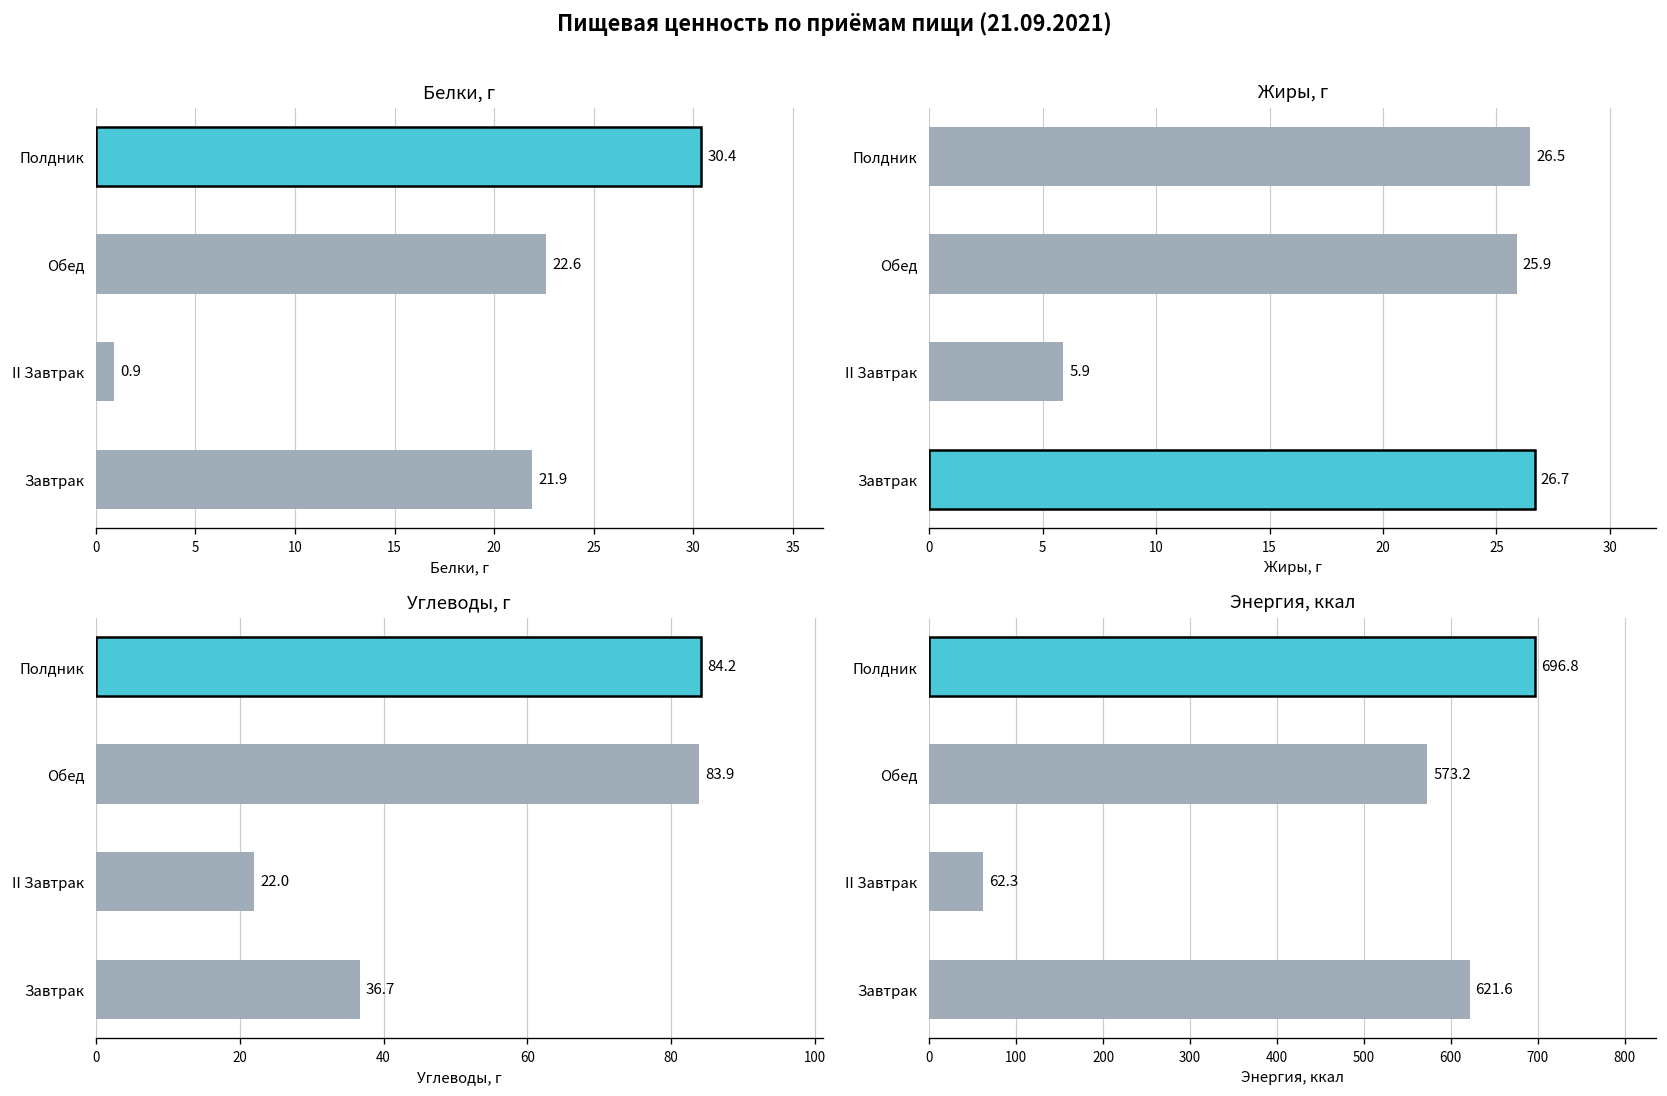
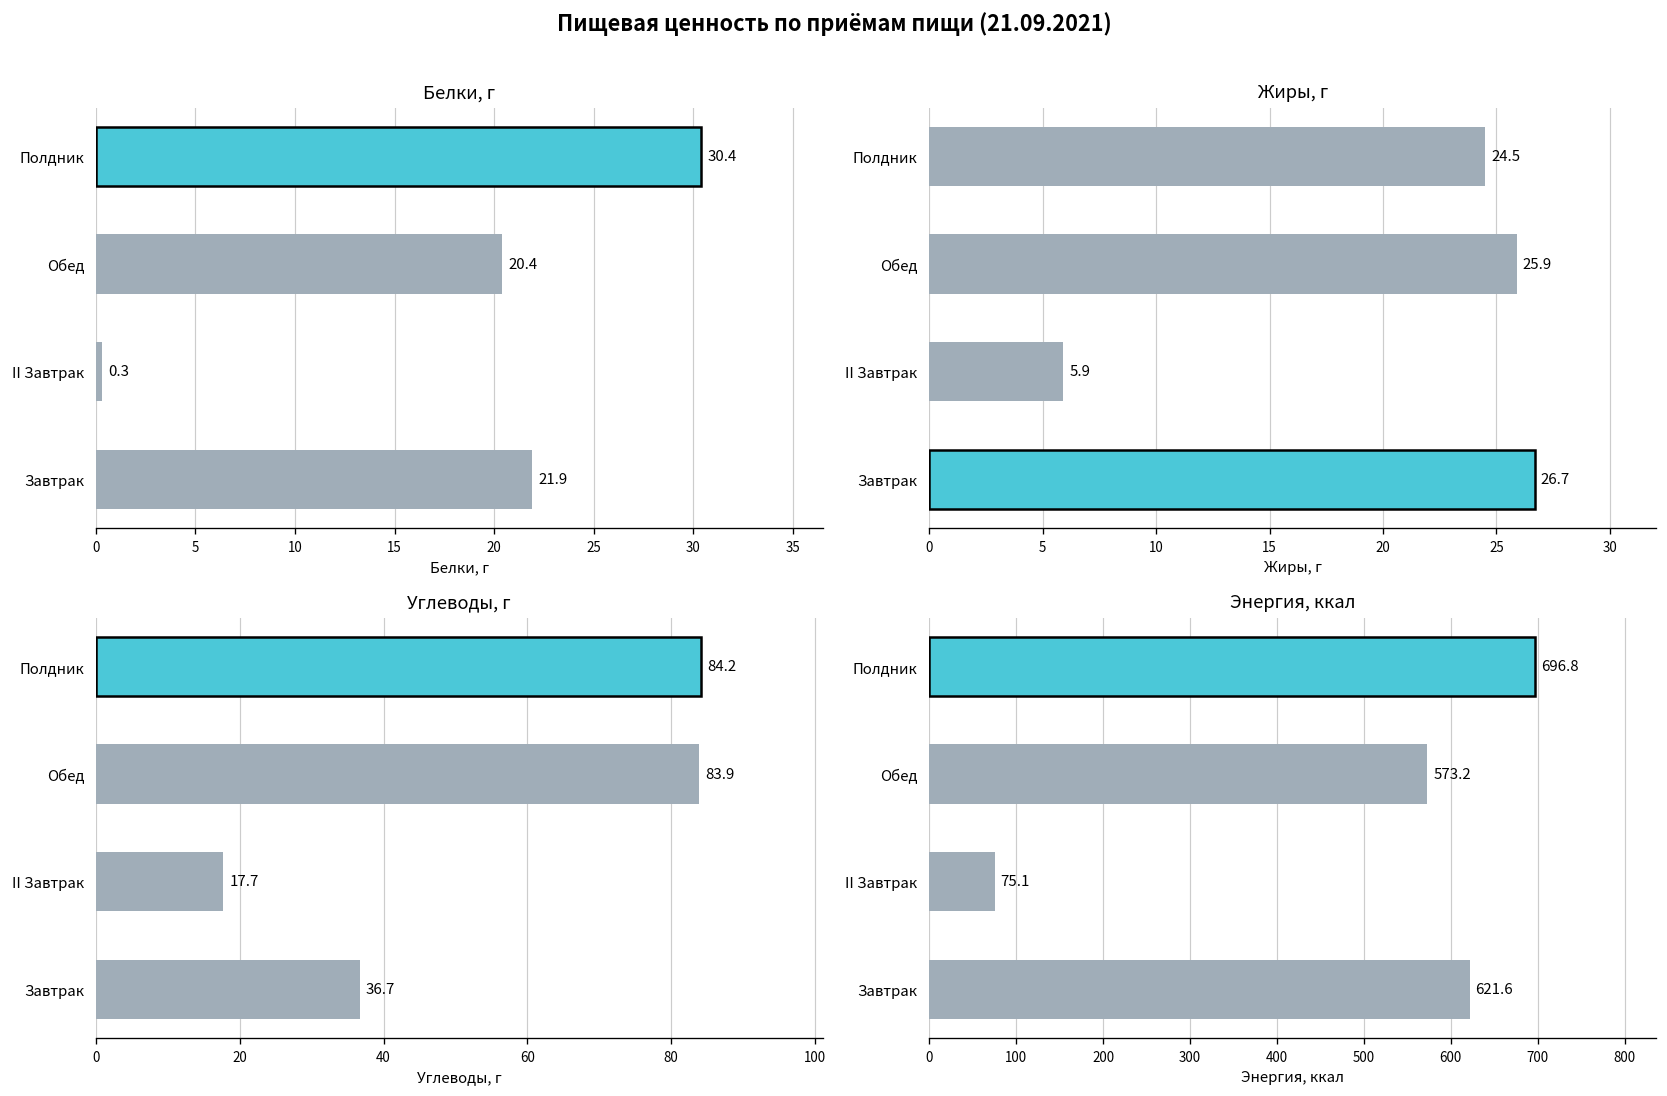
Белки, г, Обед: 22.6 -> 20.4
Белки, г, II Завтрак: 0.9 -> 0.3
Жиры, г, Полдник: 26.5 -> 24.5
Углеводы, г, II Завтрак: 22.0 -> 17.7
Энергия, ккал, II Завтрак: 62.3 -> 75.1
